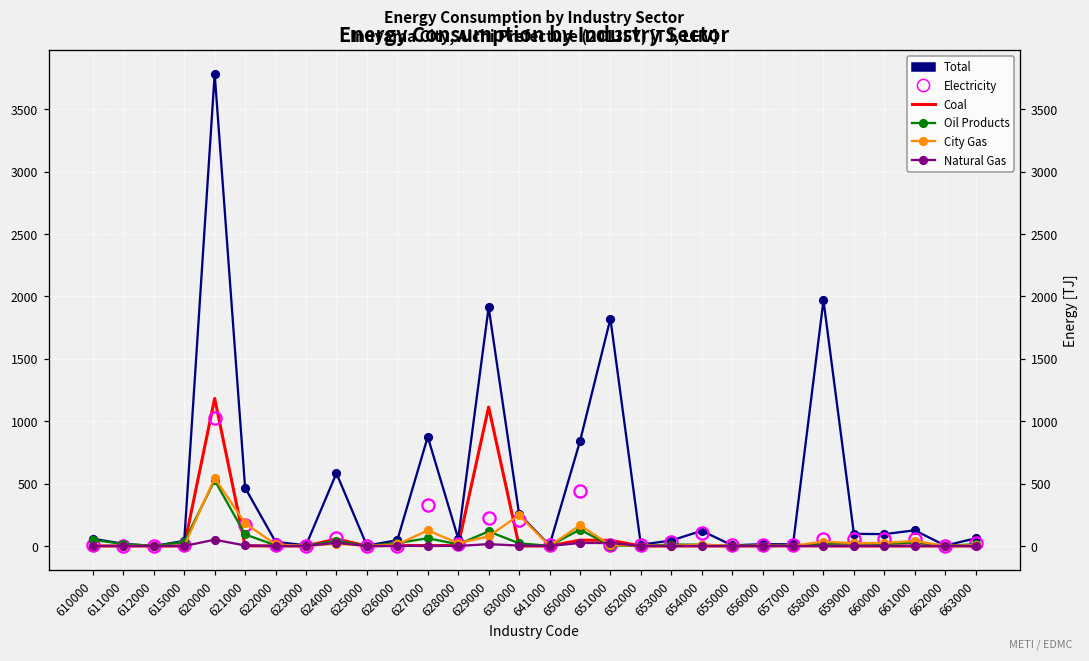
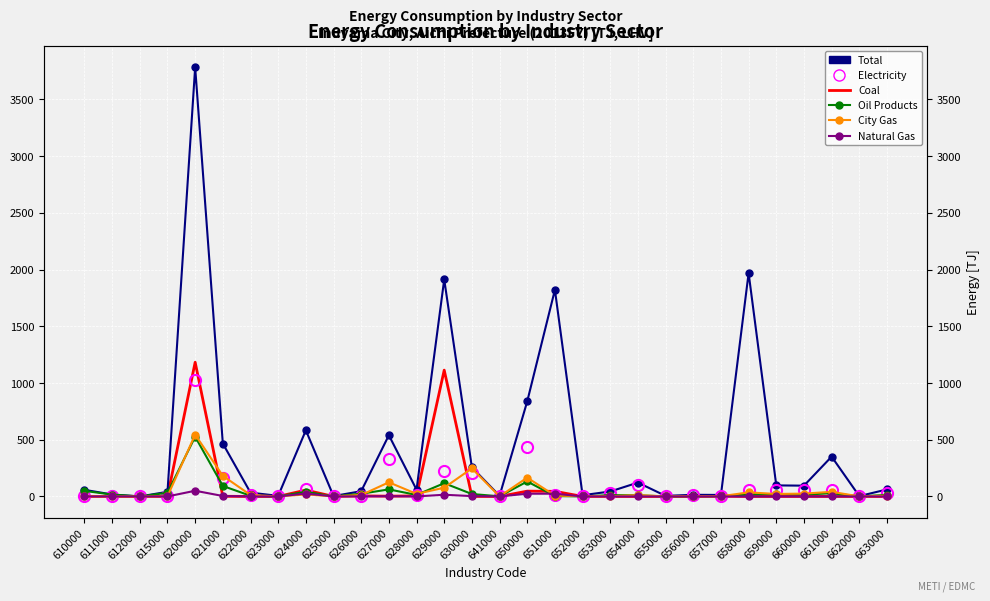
Total, 627000: 870 -> 540
Total, 661000: 130 -> 350
